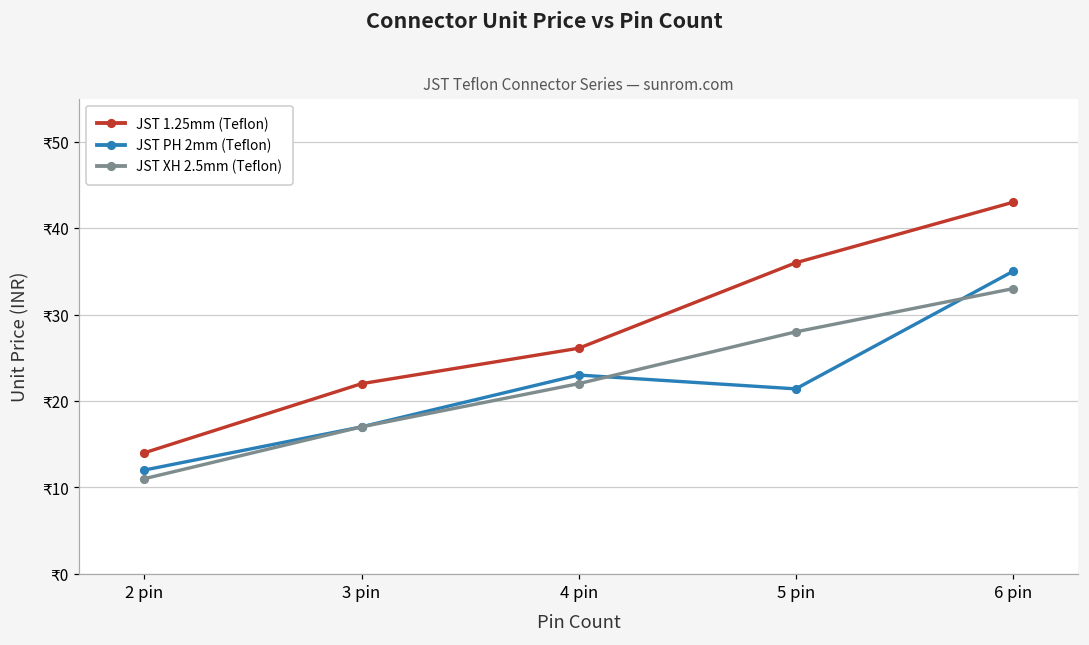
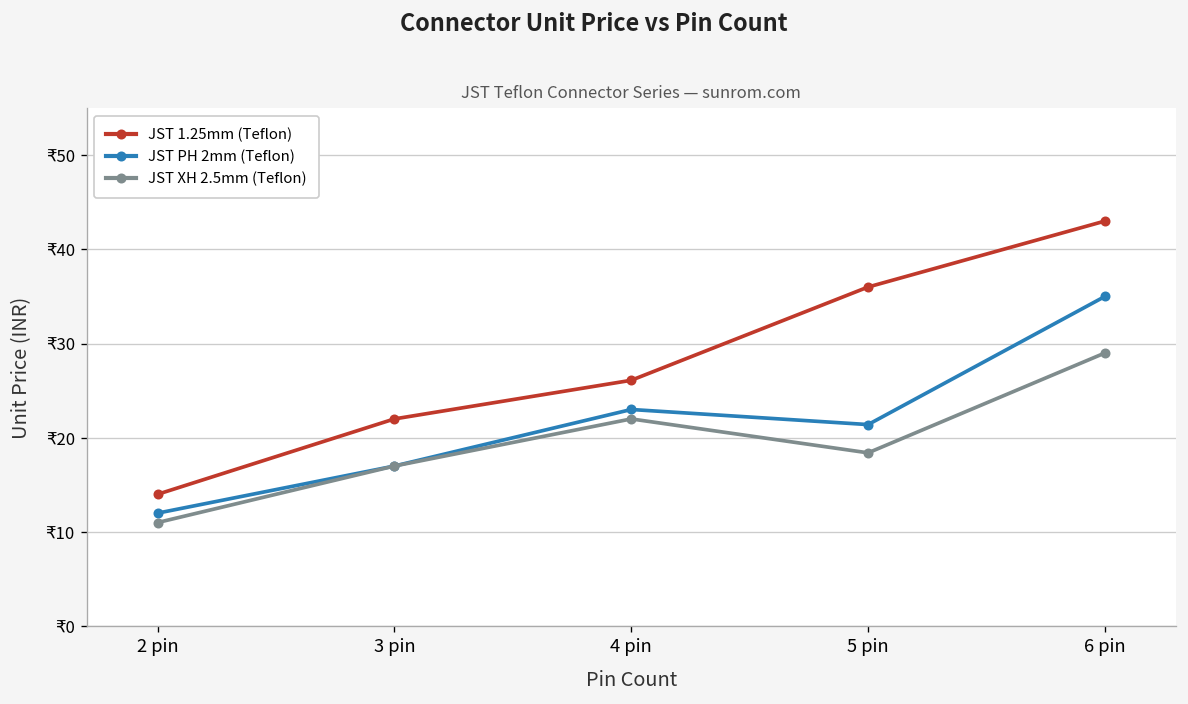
JST XH 2.5mm (Teflon), 5 pin: ₹28 -> ₹18
JST XH 2.5mm (Teflon), 6 pin: ₹33 -> ₹29
